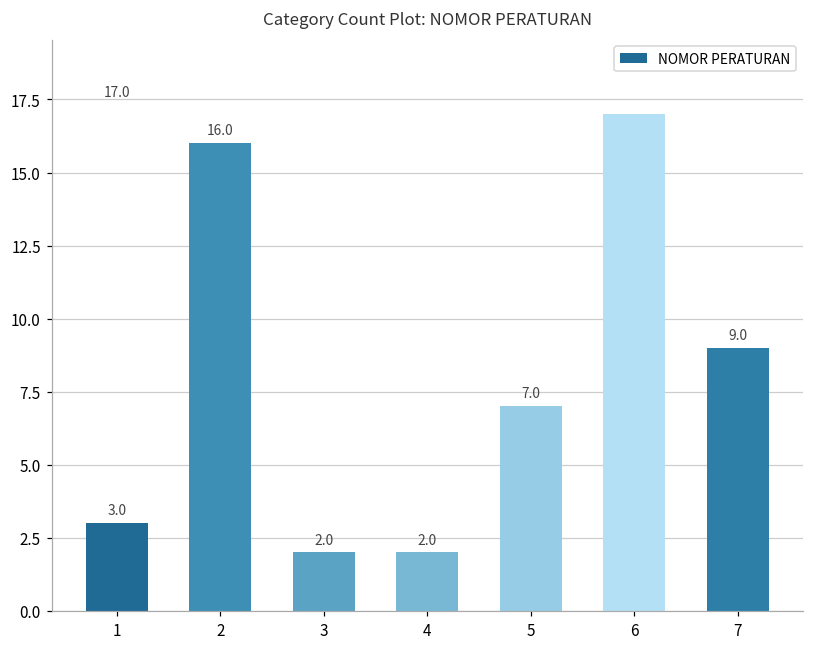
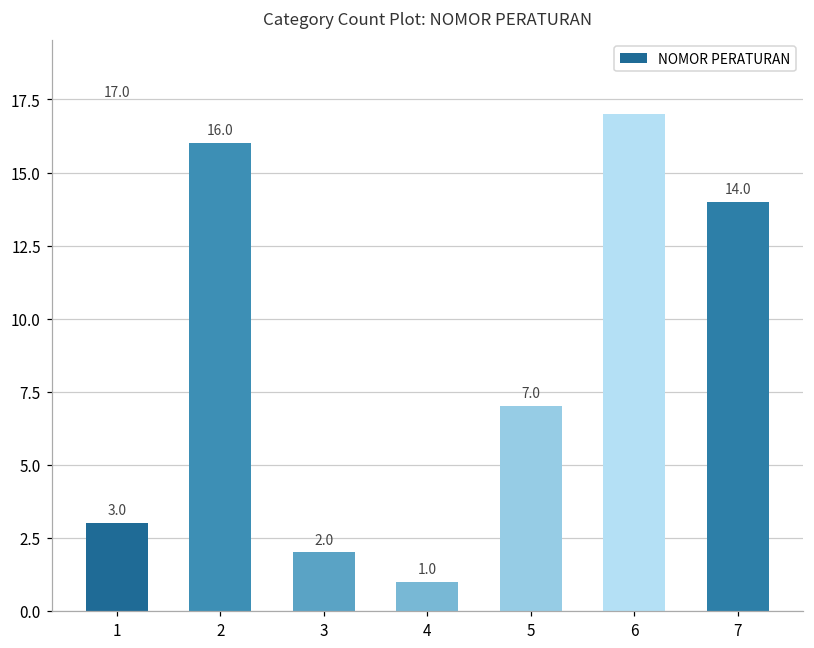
4: 2.0 -> 1.0
7: 9.0 -> 14.0
